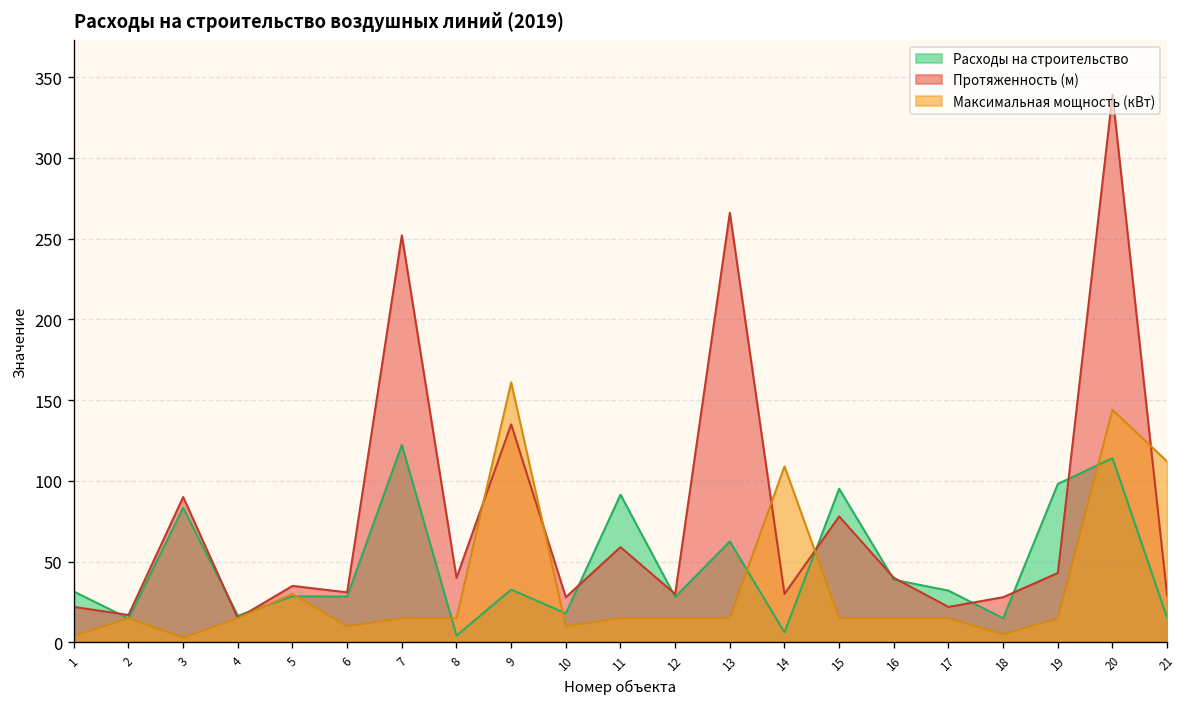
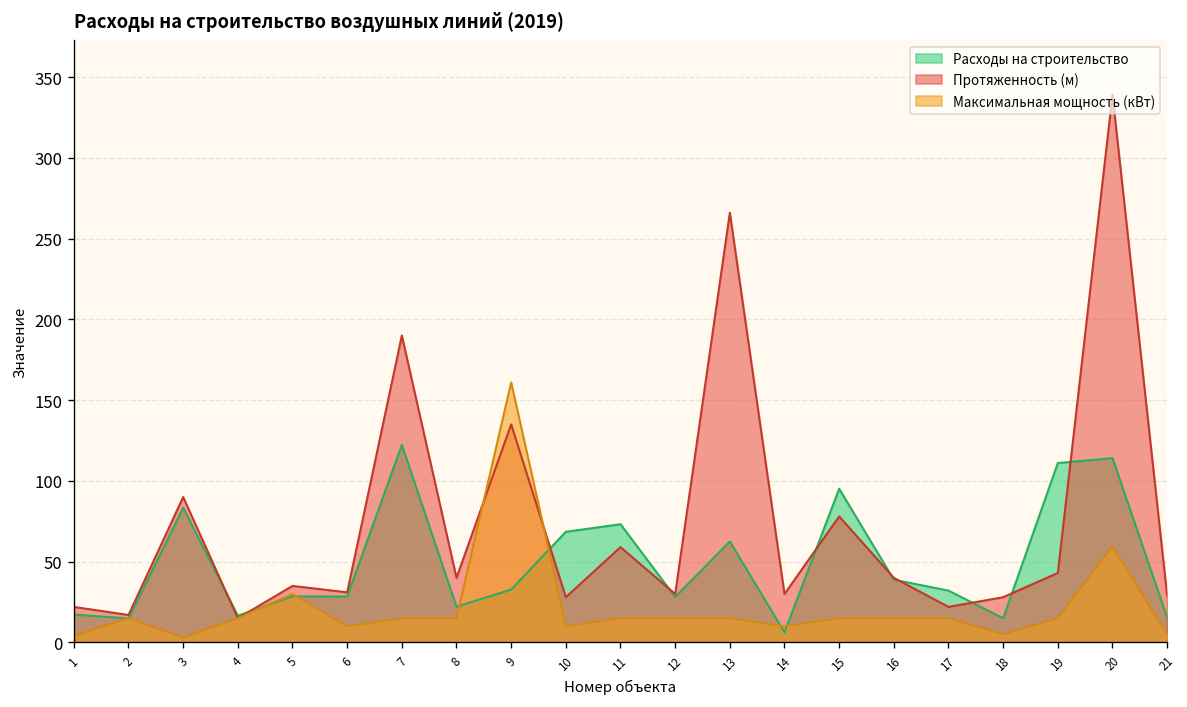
Расходы на строительство, 1: 32 -> 17
Протяженность (м), 7: 252 -> 190
Расходы на строительство, 8: 4 -> 22
Расходы на строительство, 10: 18 -> 68
Расходы на строительство, 11: 91 -> 73
Максимальная мощность (кВт), 14: 109 -> 10
Расходы на строительство, 19: 98 -> 111
Максимальная мощность (кВт), 20: 144 -> 59
Максимальная мощность (кВт), 21: 112 -> 5
